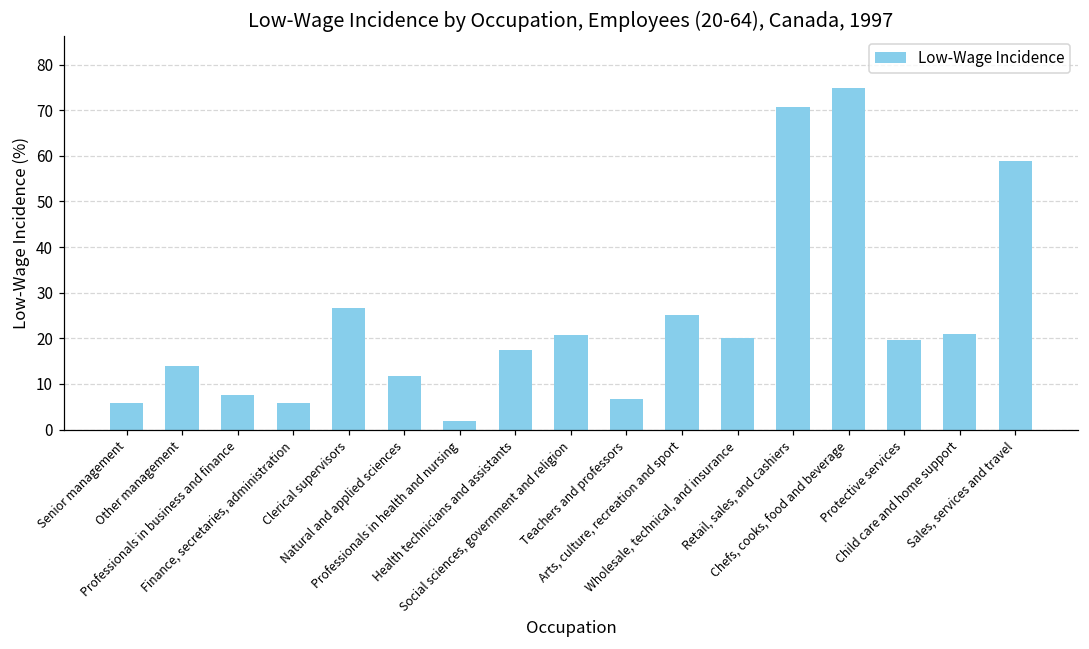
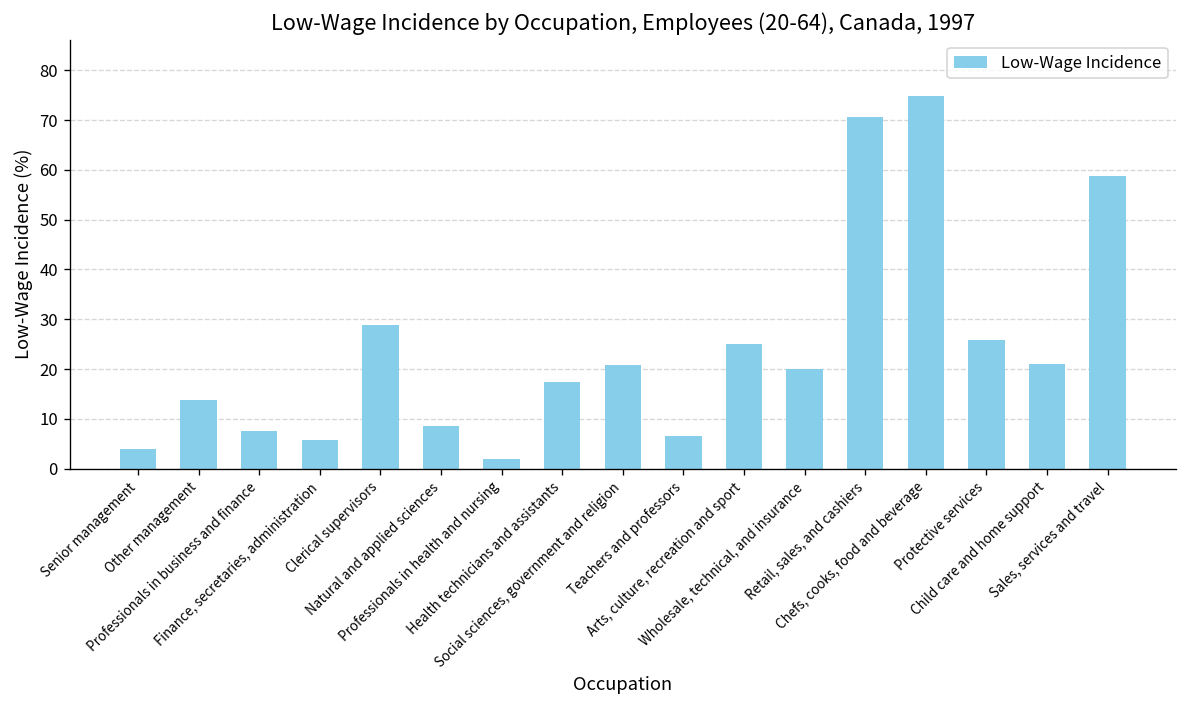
Senior management: 6 -> 4
Clerical supervisors: 27 -> 29
Natural and applied sciences: 12 -> 8
Protective services: 20 -> 26
